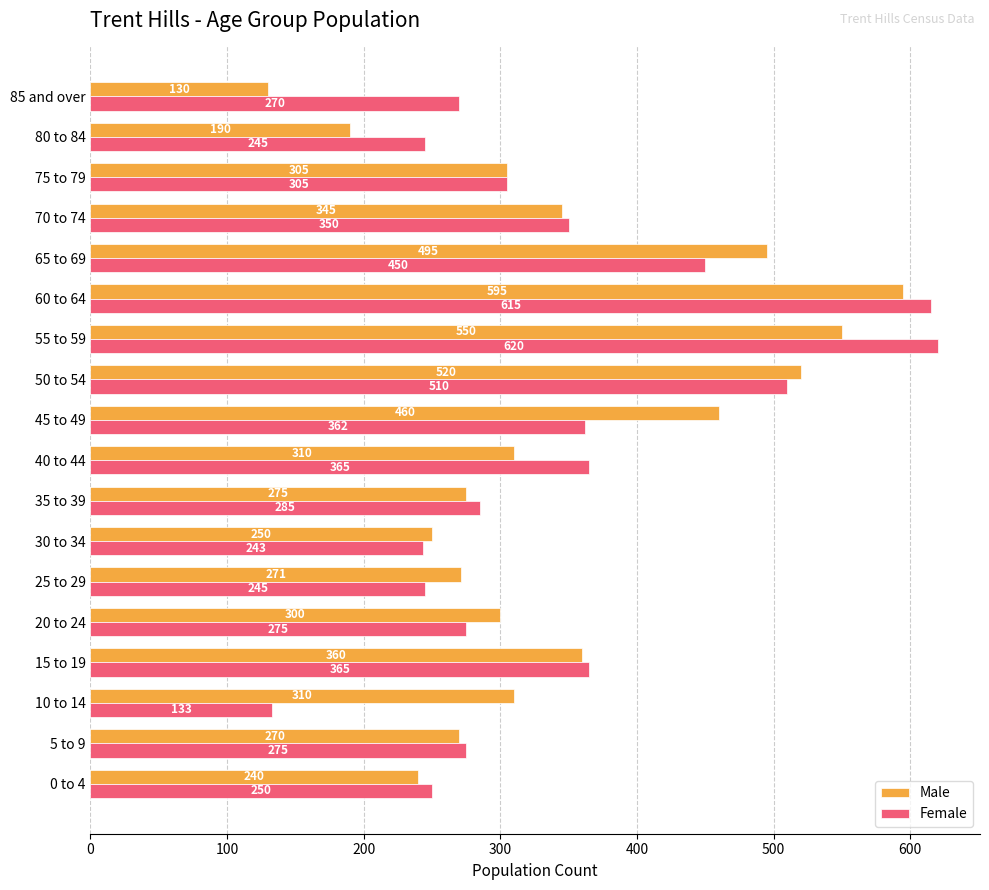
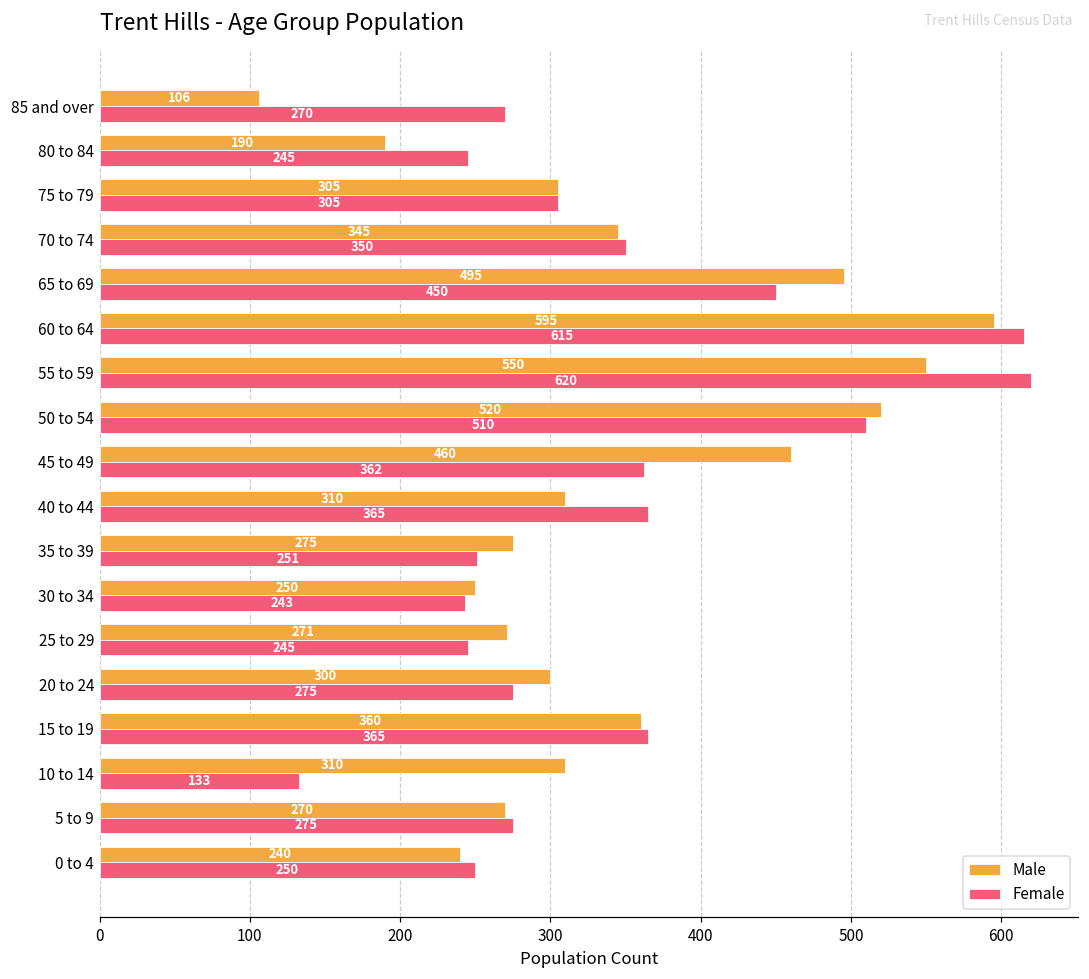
Male, 85 and over: 130 -> 106
Female, 35 to 39: 285 -> 251
